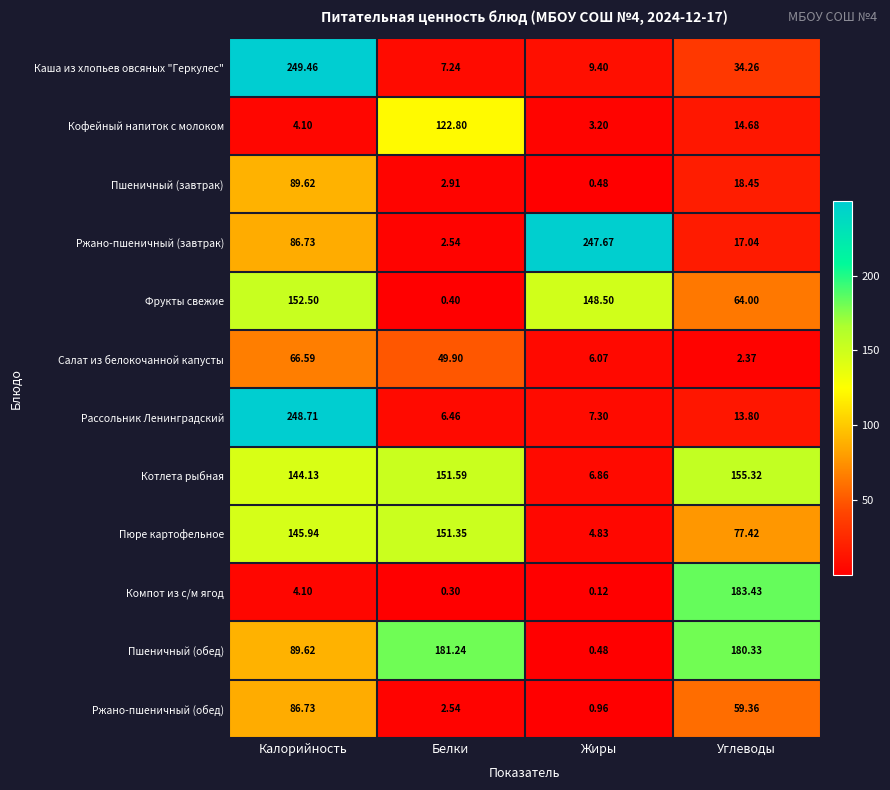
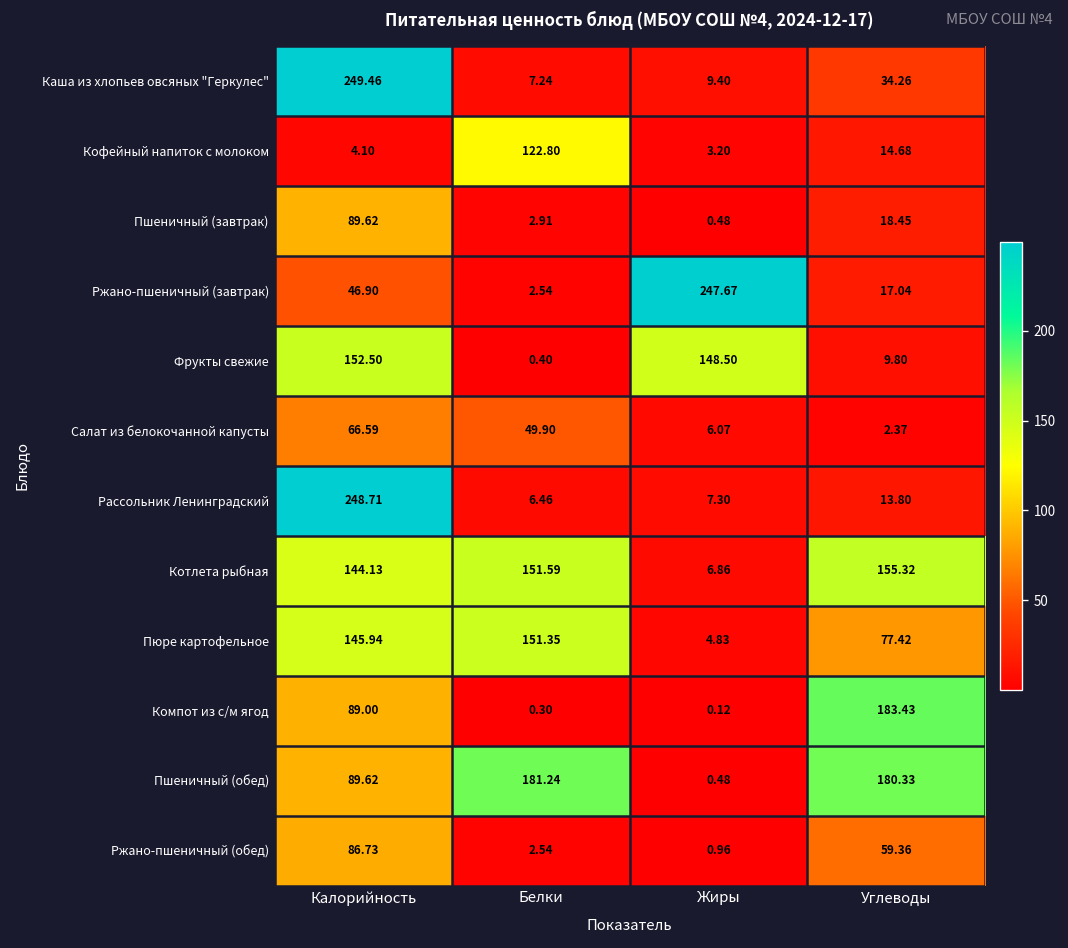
Ржано-пшеничный (завтрак), Калорийность: 86.73 -> 46.90
Фрукты свежие, Углеводы: 64.00 -> 9.80
Компот из с/м ягод, Калорийность: 4.10 -> 89.00
